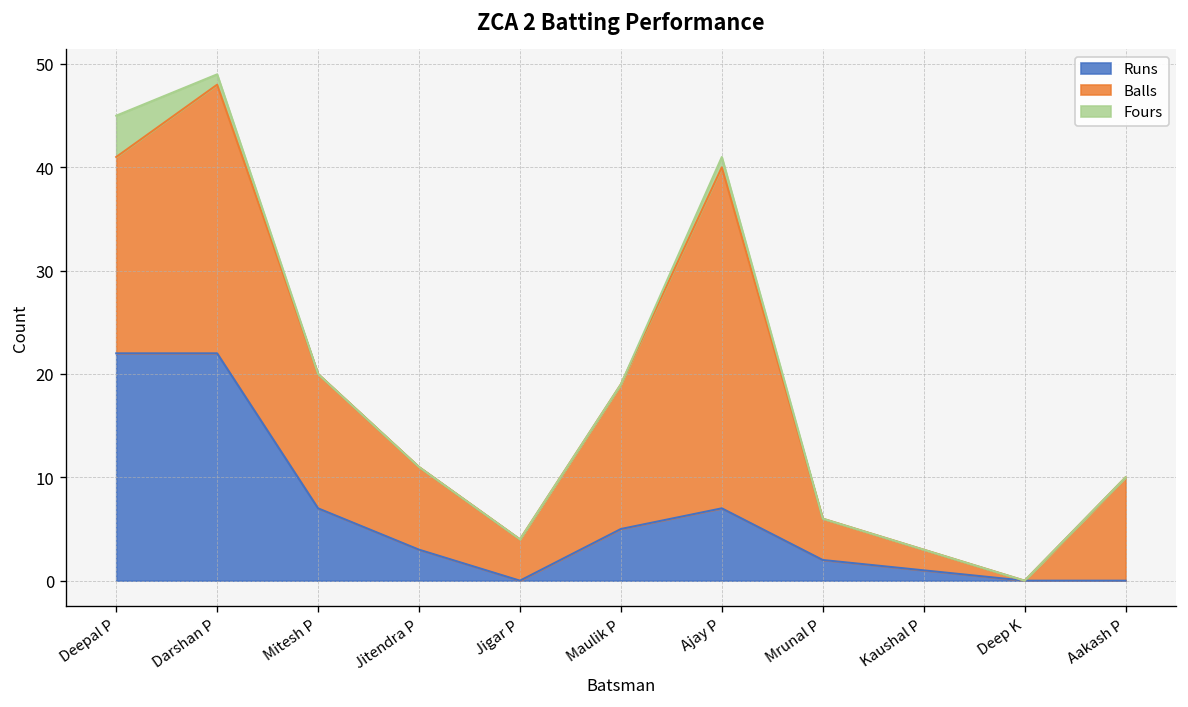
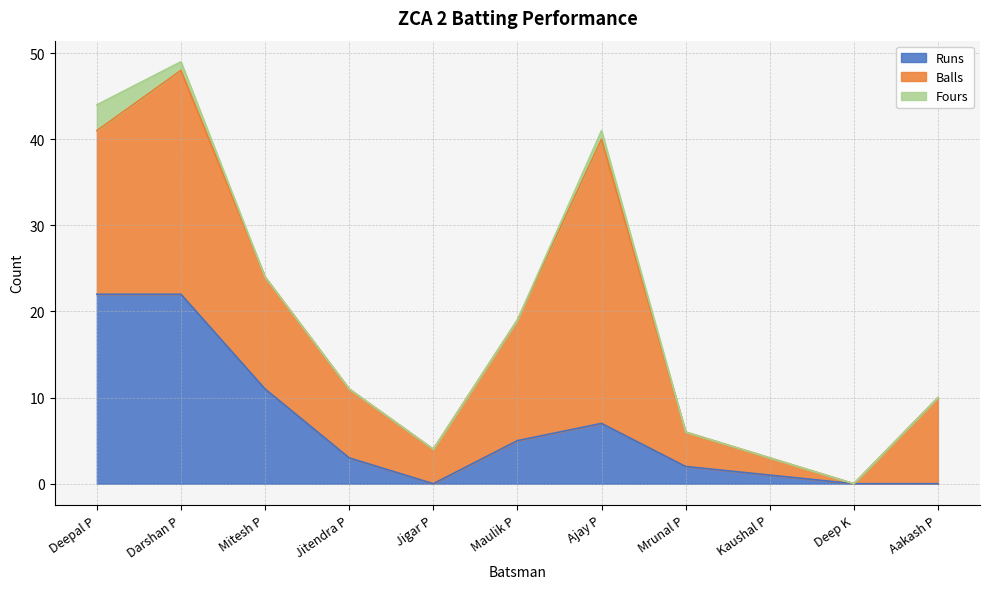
Fours, Deepal P: 4 -> 3
Runs, Mitesh P: 7 -> 11
